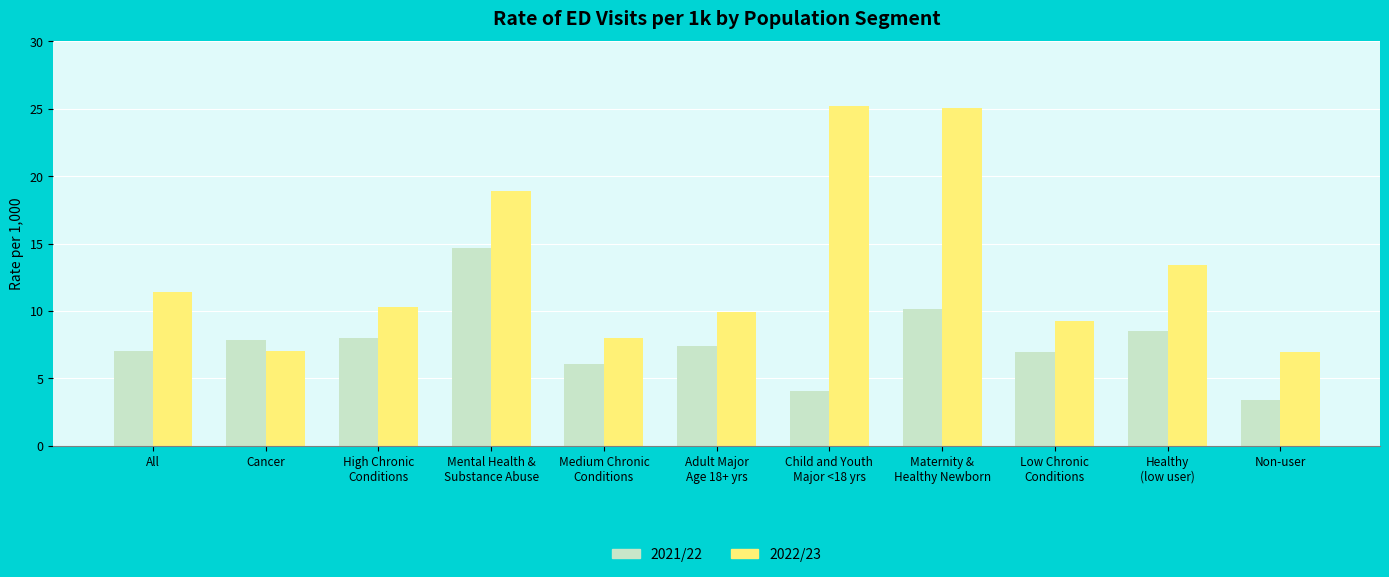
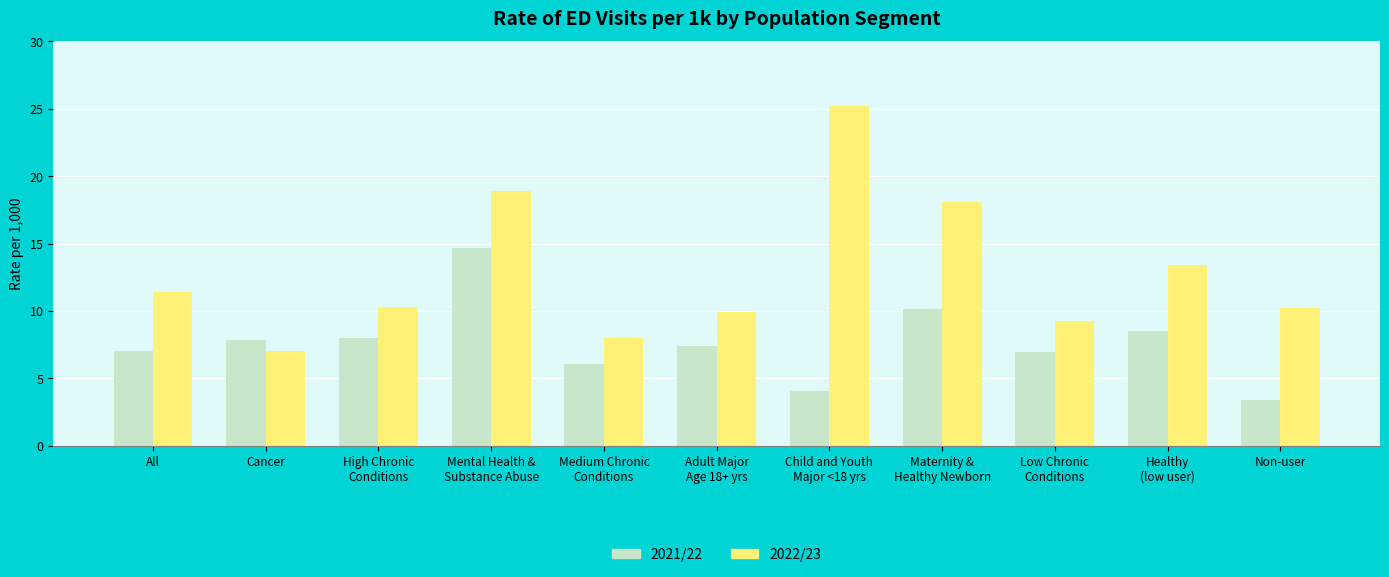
2022/23, Maternity & Healthy Newborn: 25.1 -> 18.1
2022/23, Non-user: 6.9 -> 10.2
